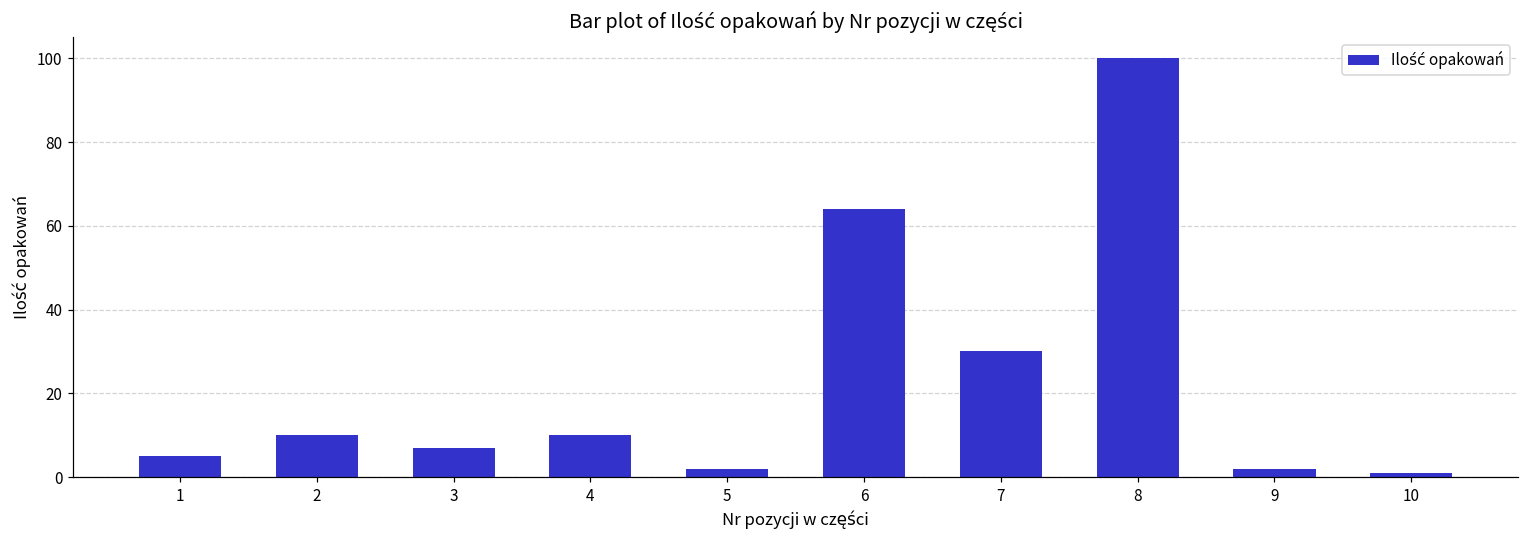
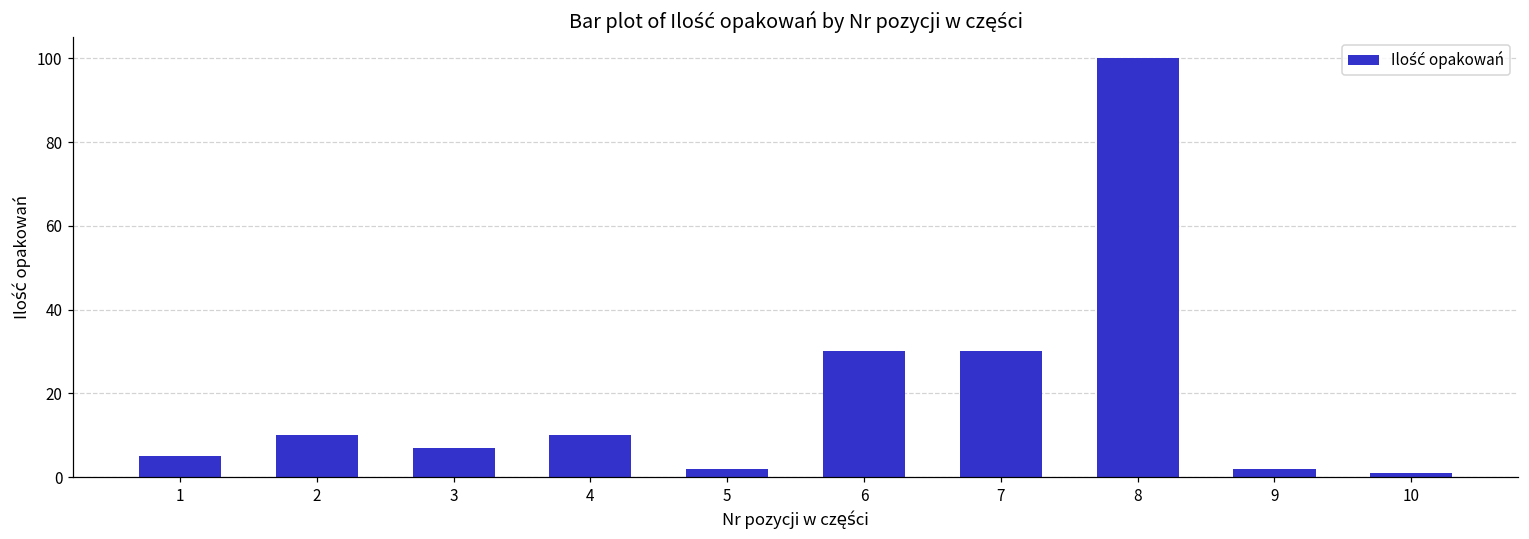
6: 64 -> 30
